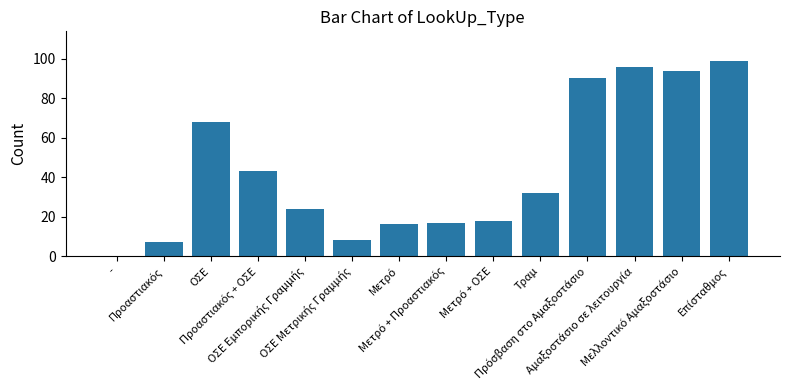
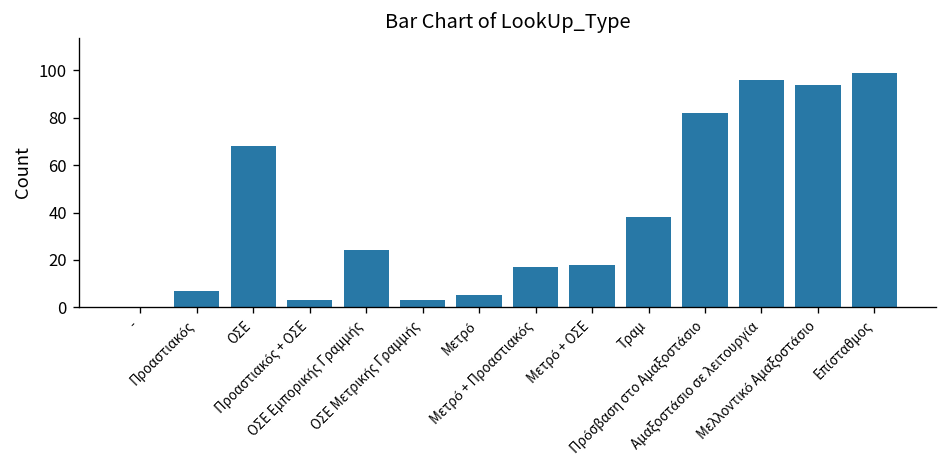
Προαστιακός + ΟΣΕ: 43 -> 3
ΟΣΕ Μετρικής Γραμμής: 8 -> 3
Μετρό: 16 -> 5
Τραμ: 32 -> 38
Πρόσβαση στο Αμαξοστάσιο: 90 -> 82
